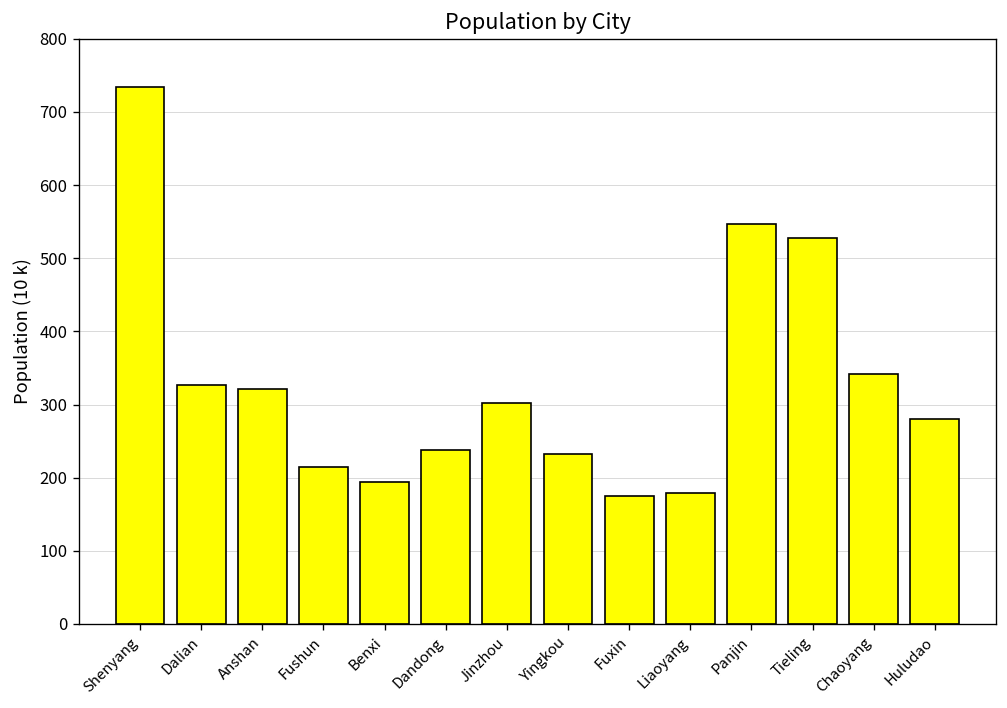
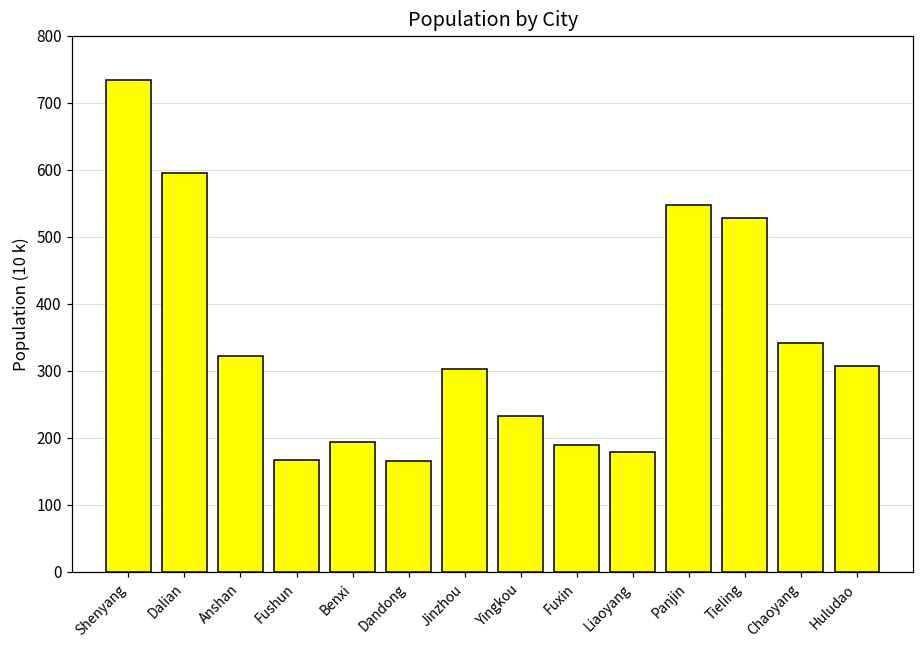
Dalian: 330 -> 600
Fushun: 210 -> 170
Dandong: 240 -> 170
Fuxin: 170 -> 190
Huludao: 280 -> 310
